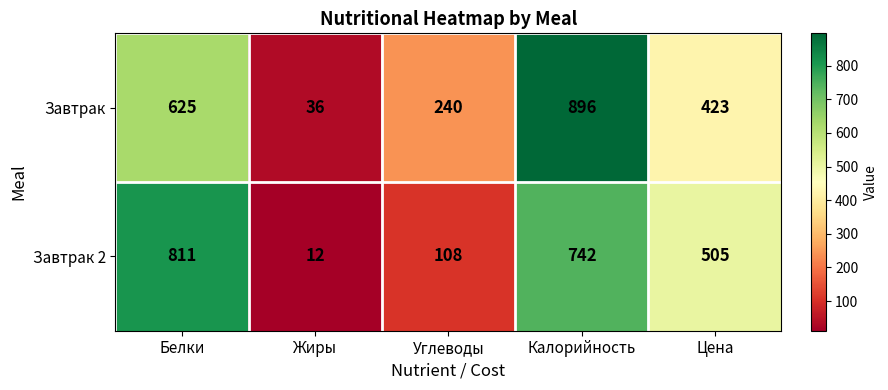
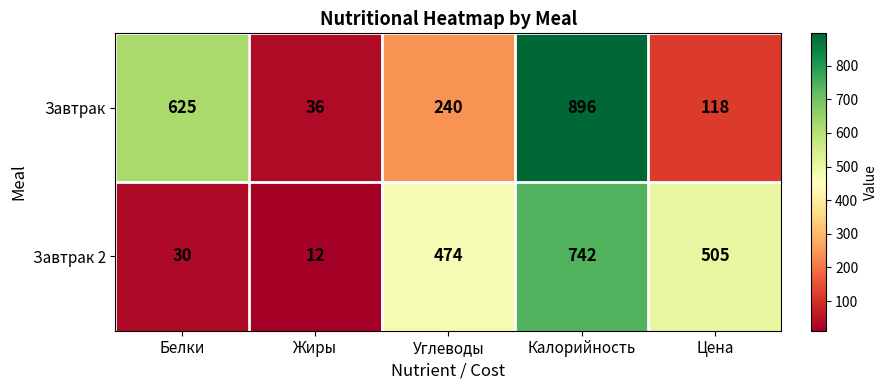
Завтрак, Цена: 423 -> 118
Завтрак 2, Белки: 811 -> 30
Завтрак 2, Углеводы: 108 -> 474
